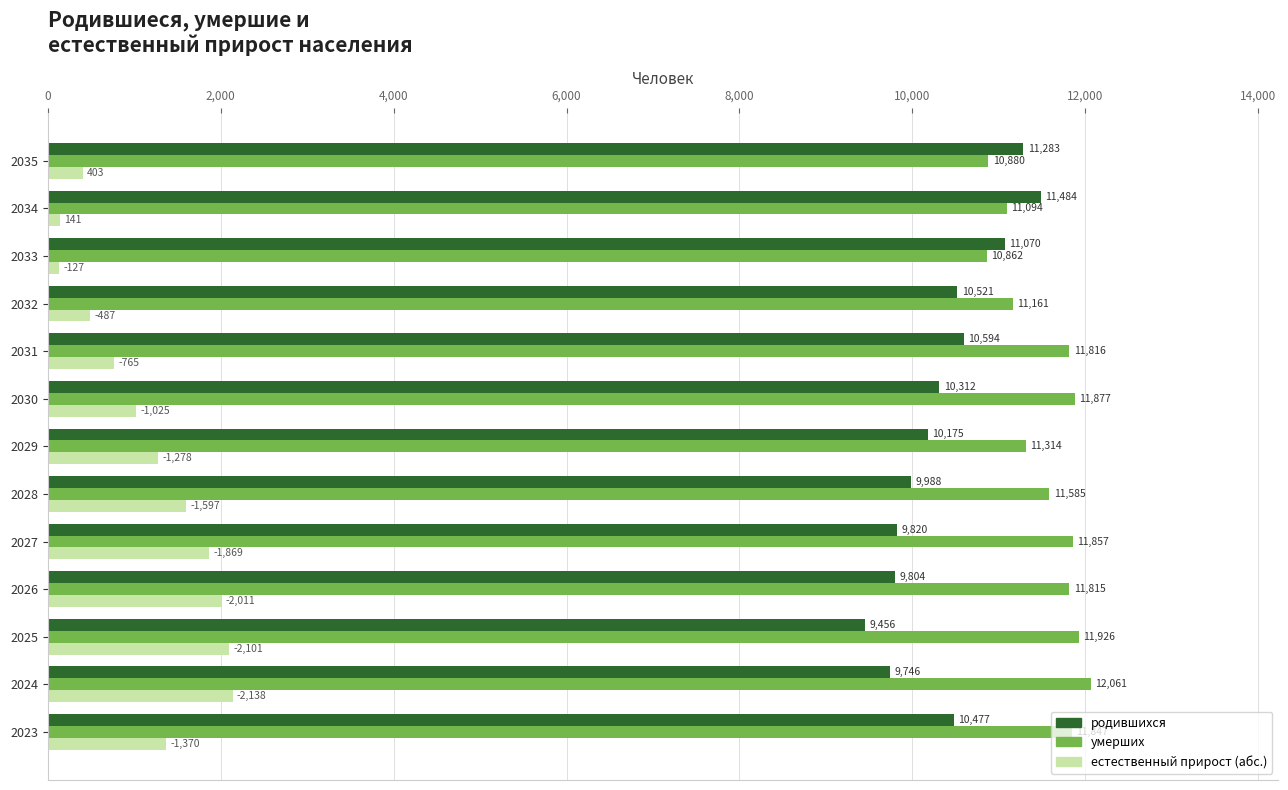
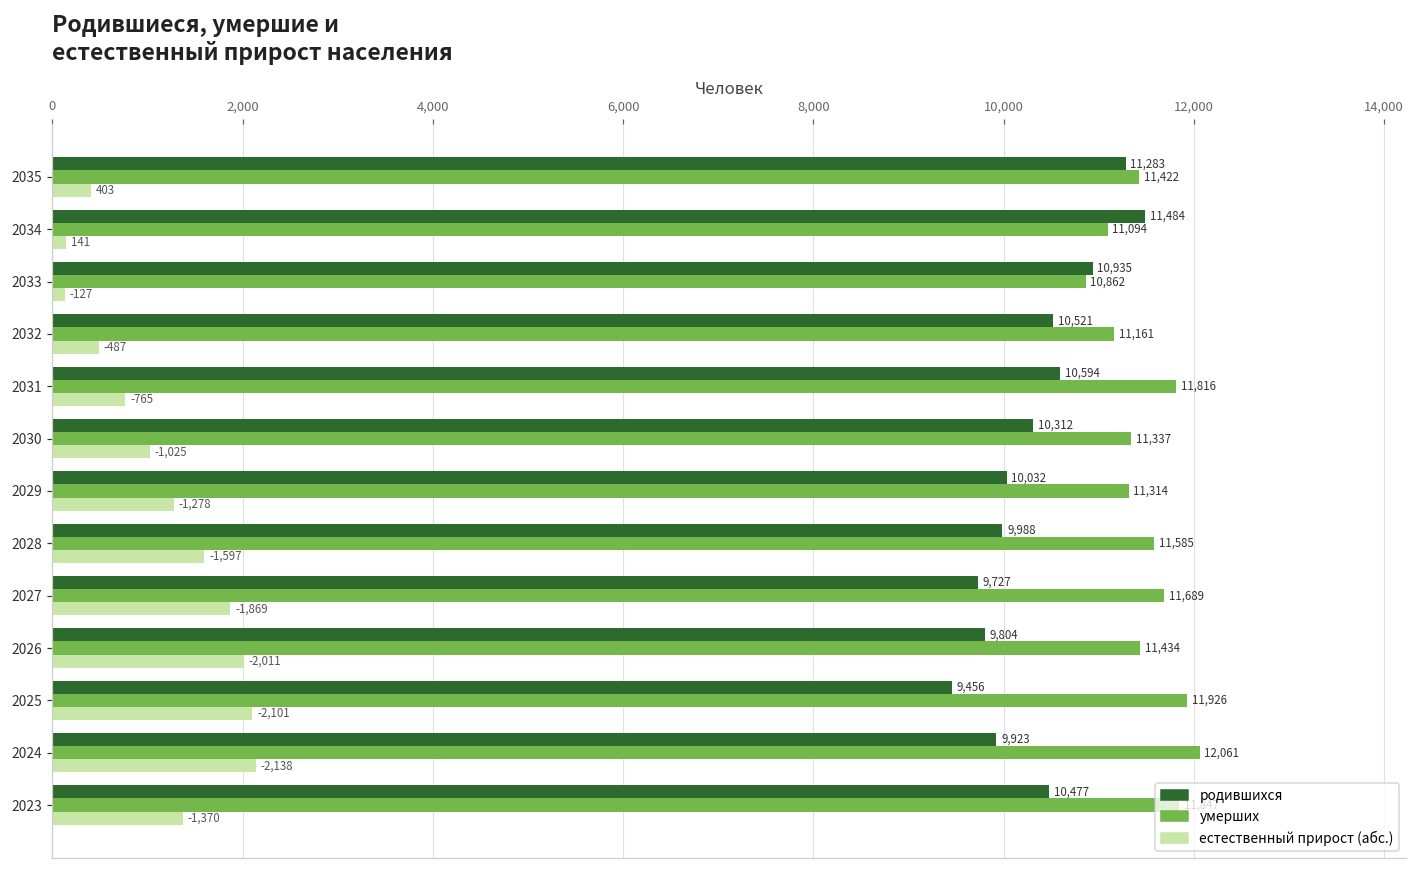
умерших, 2035: 10,880 -> 11,422
родившихся, 2033: 11,070 -> 10,935
умерших, 2030: 11,877 -> 11,337
родившихся, 2029: 10,175 -> 10,032
родившихся, 2027: 9,820 -> 9,727
умерших, 2027: 11,857 -> 11,689
умерших, 2026: 11,815 -> 11,434
родившихся, 2024: 9,746 -> 9,923
